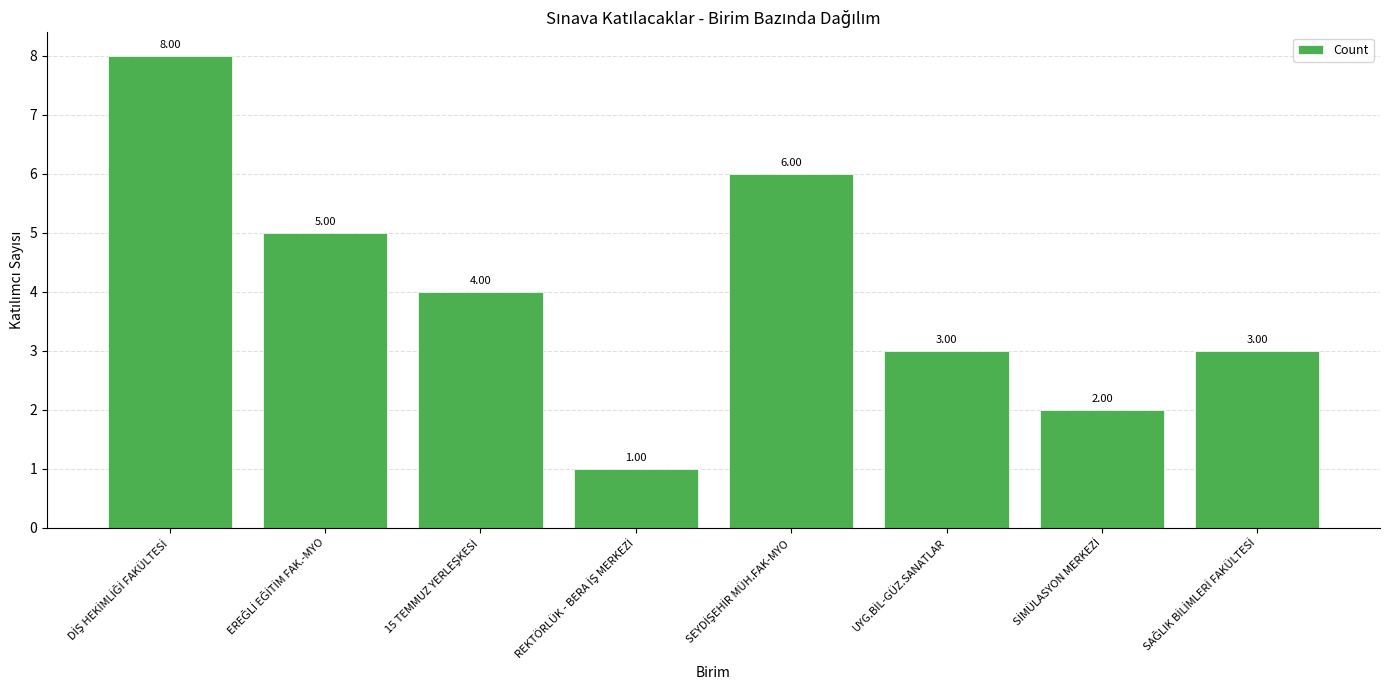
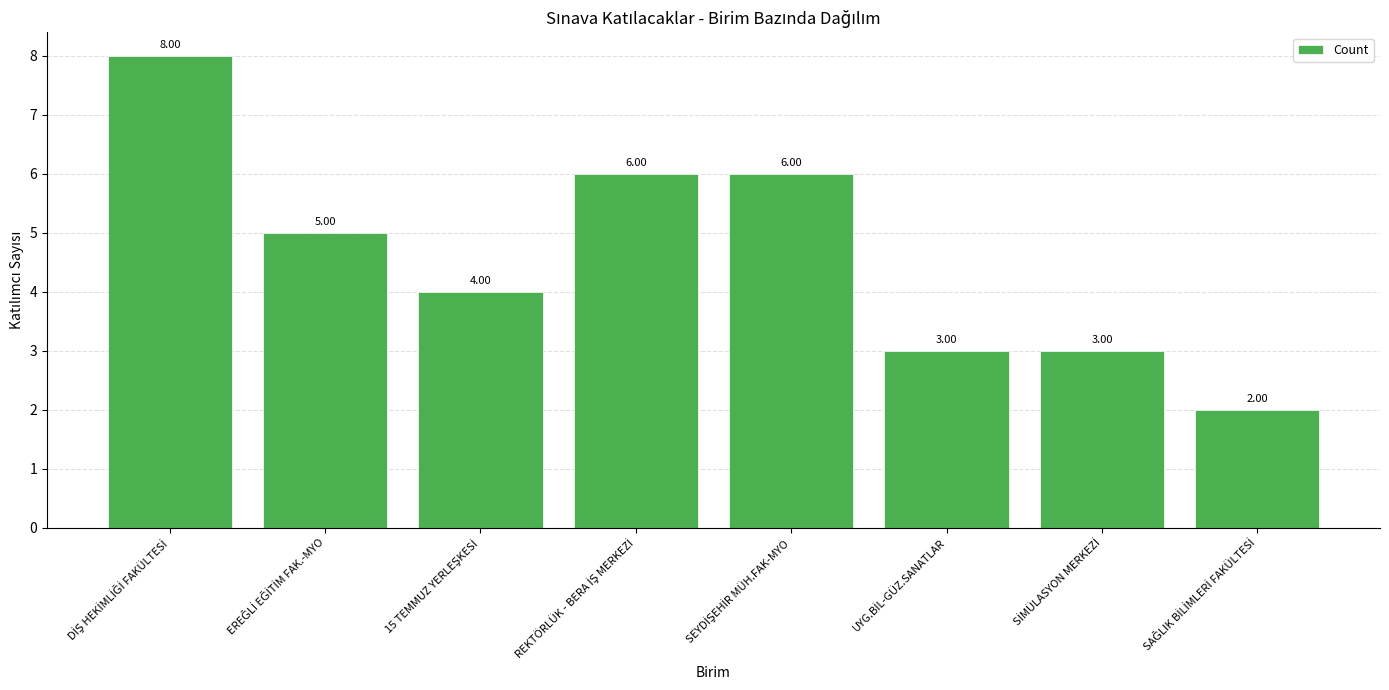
REKTÖRLÜK - BERA İŞ MERKEZİ: 1.00 -> 6.00
SİMÜLASYON MERKEZİ: 2.00 -> 3.00
SAĞLIK BİLİMLERİ FAKÜLTESİ: 3.00 -> 2.00
